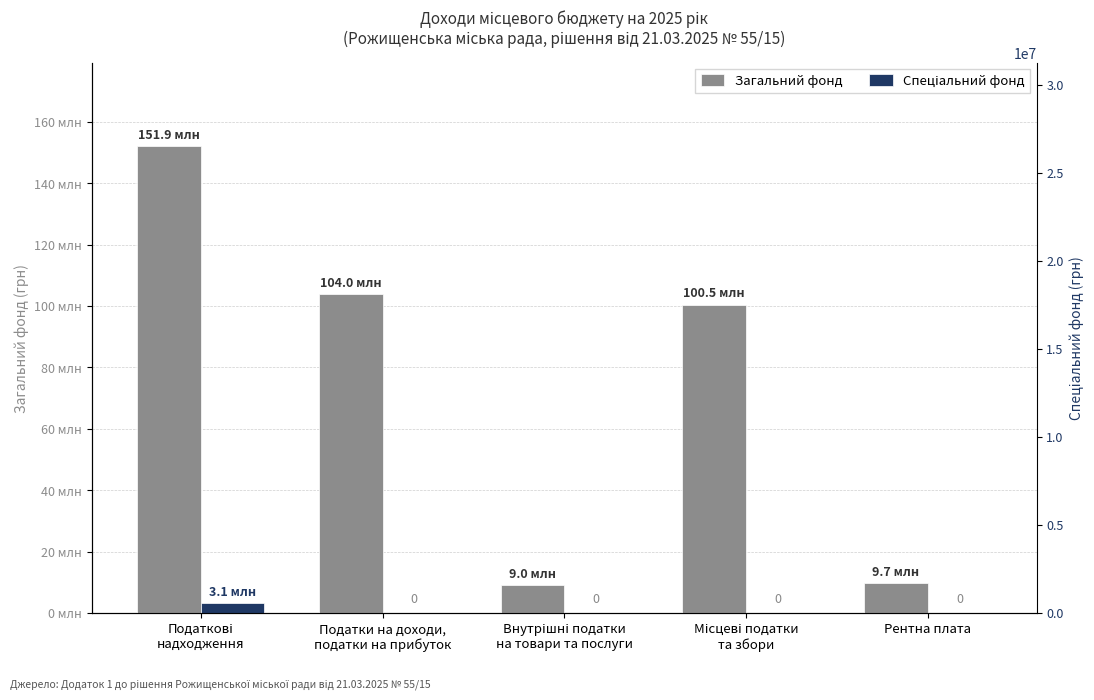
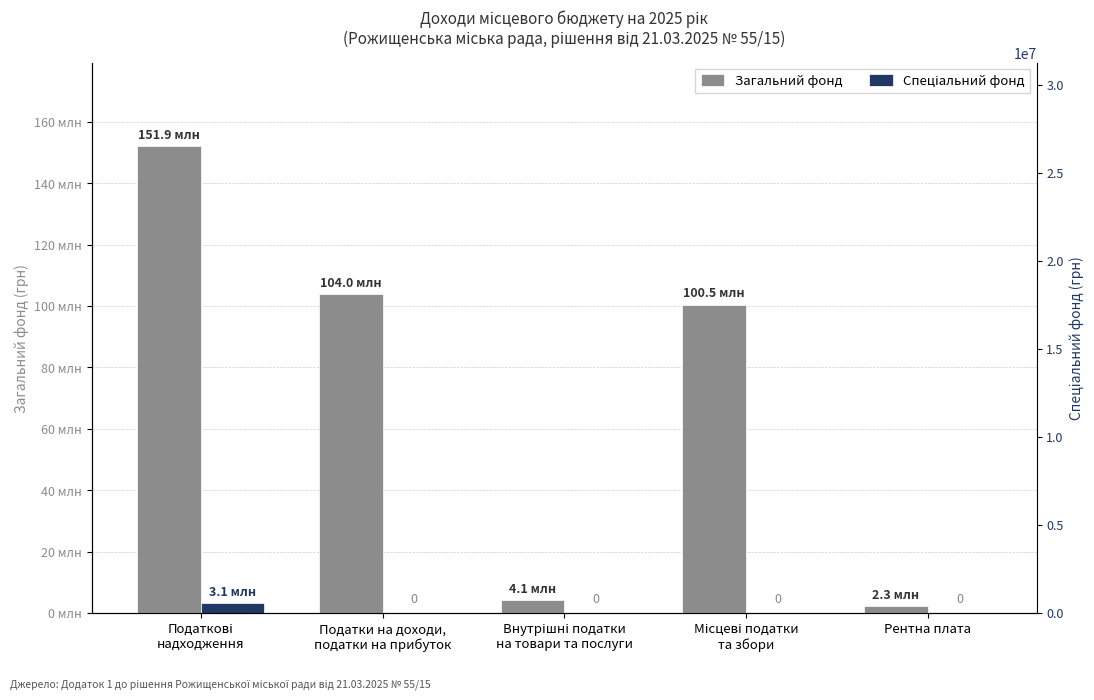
Загальний фонд, Внутрішні податки на товари та послуги: 9.0 -> 4.1
Загальний фонд, Рентна плата: 9.7 -> 2.3
